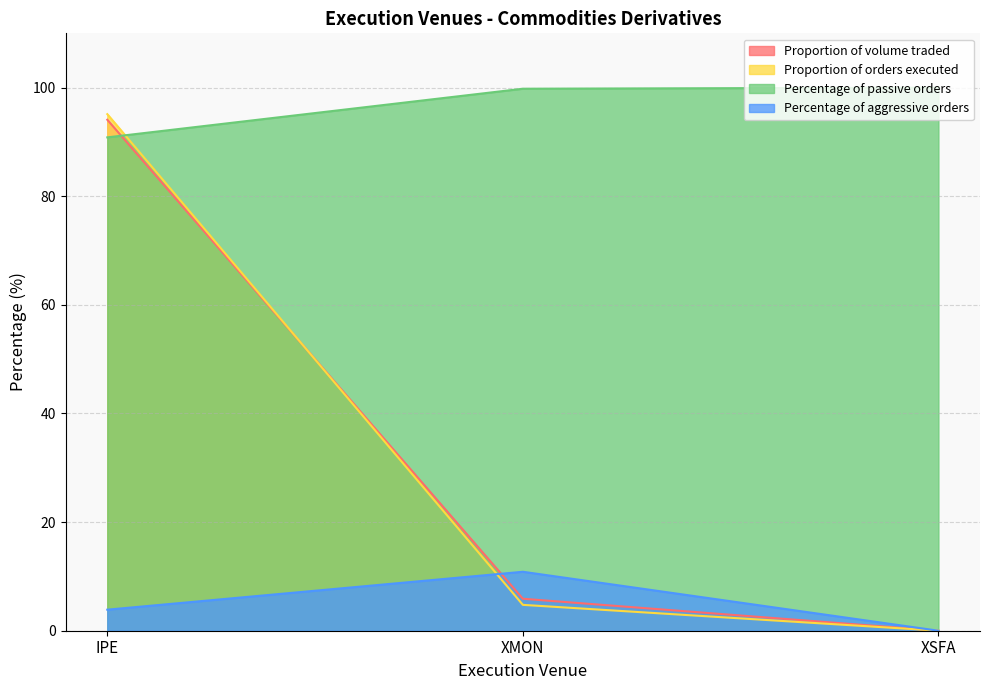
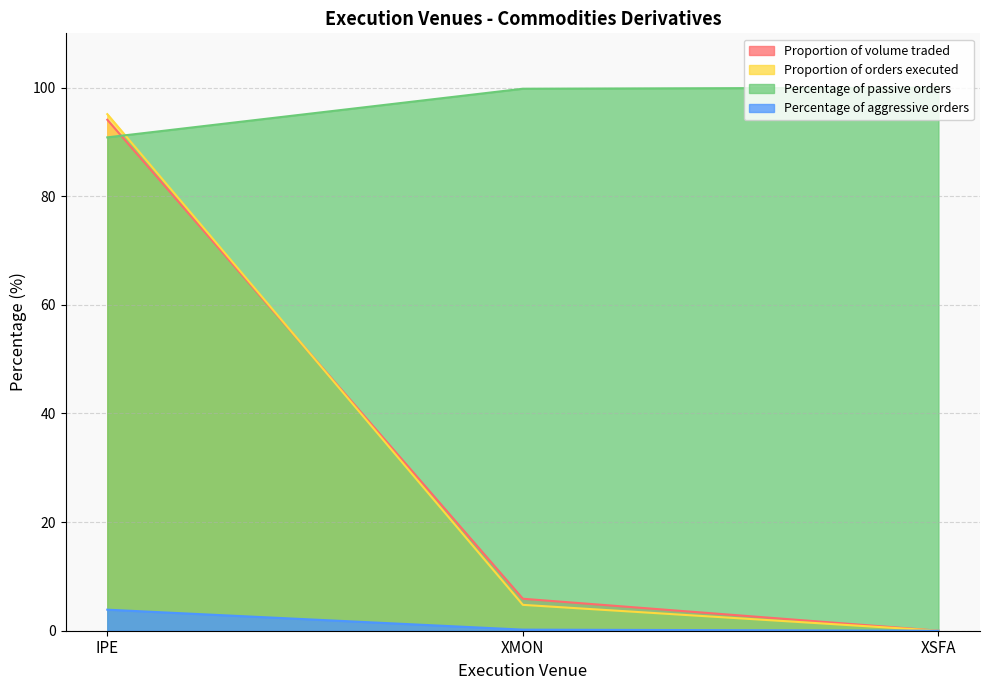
Percentage of aggressive orders, XMON: 11 -> 0
